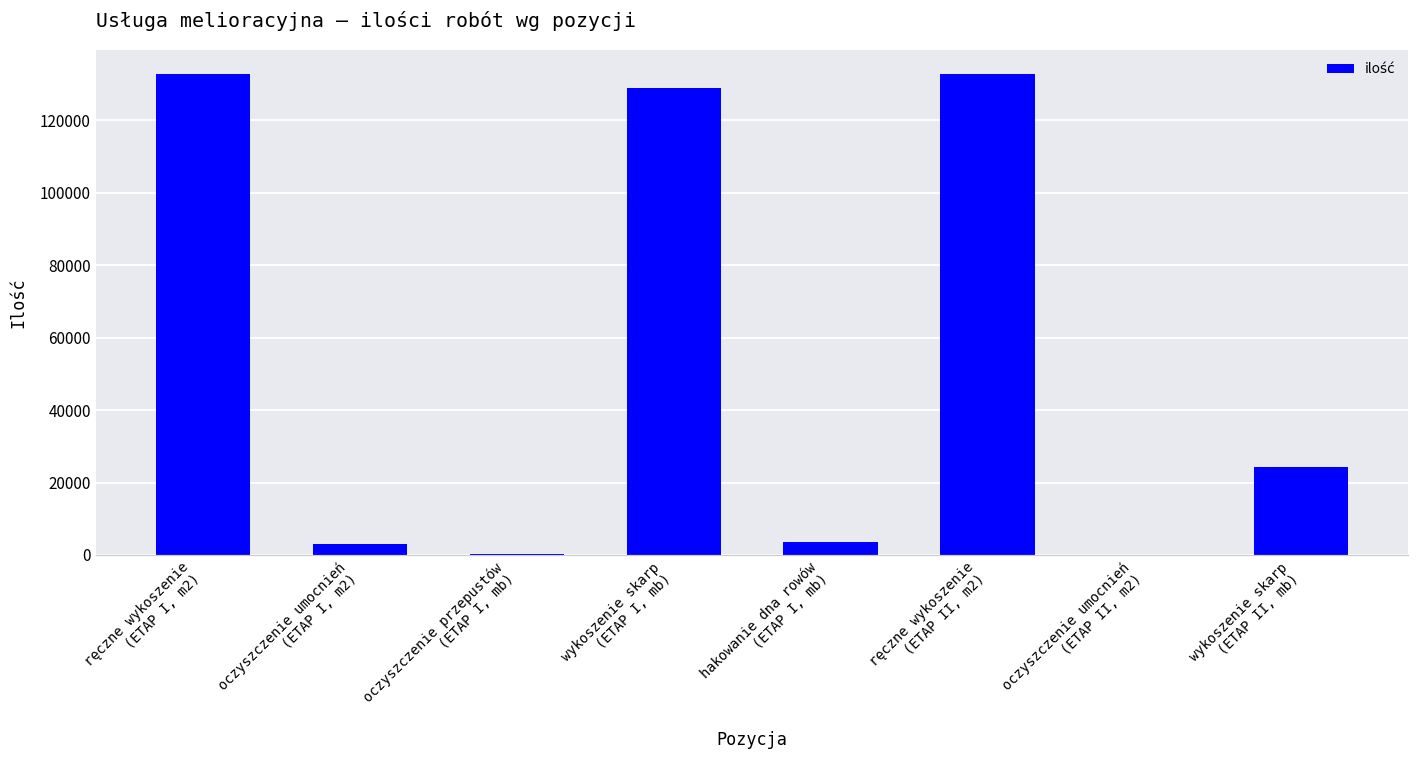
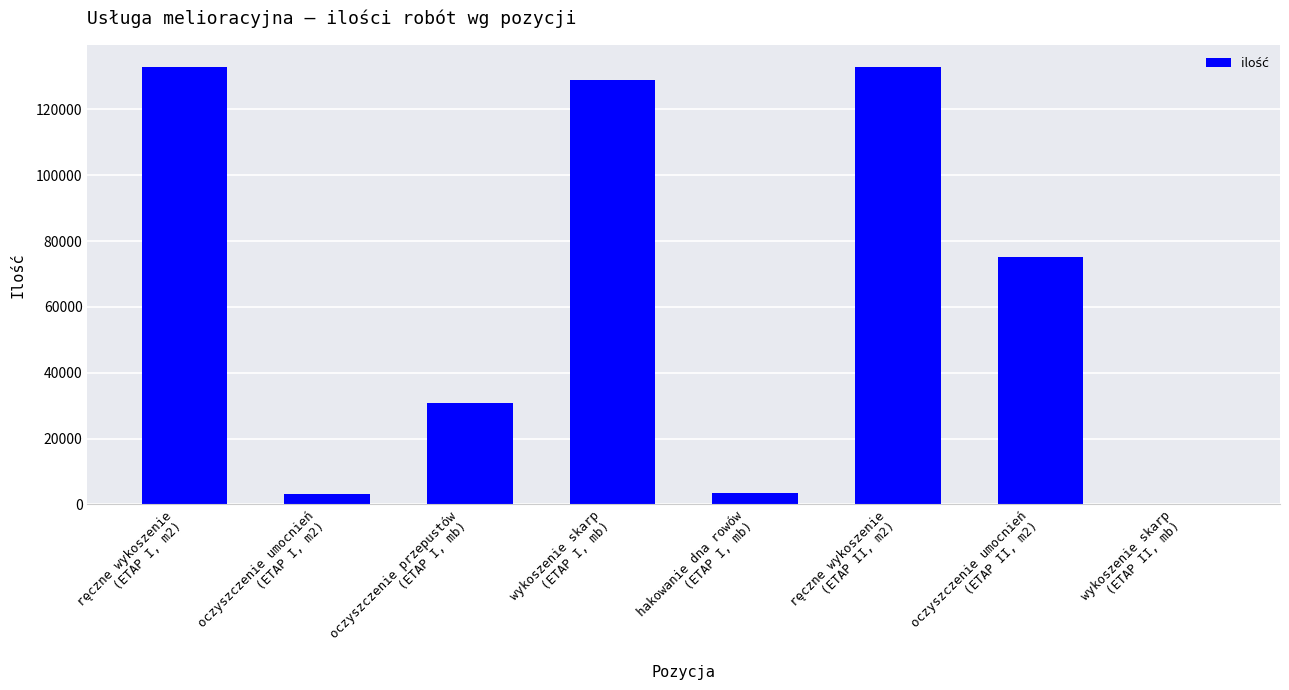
oczyszczenie przepustów (ETAP I, mb): 0 -> 31000
oczyszczenie umocnień (ETAP II, m2): 0 -> 75000
wykoszenie skarp (ETAP II, mb): 24000 -> 0
